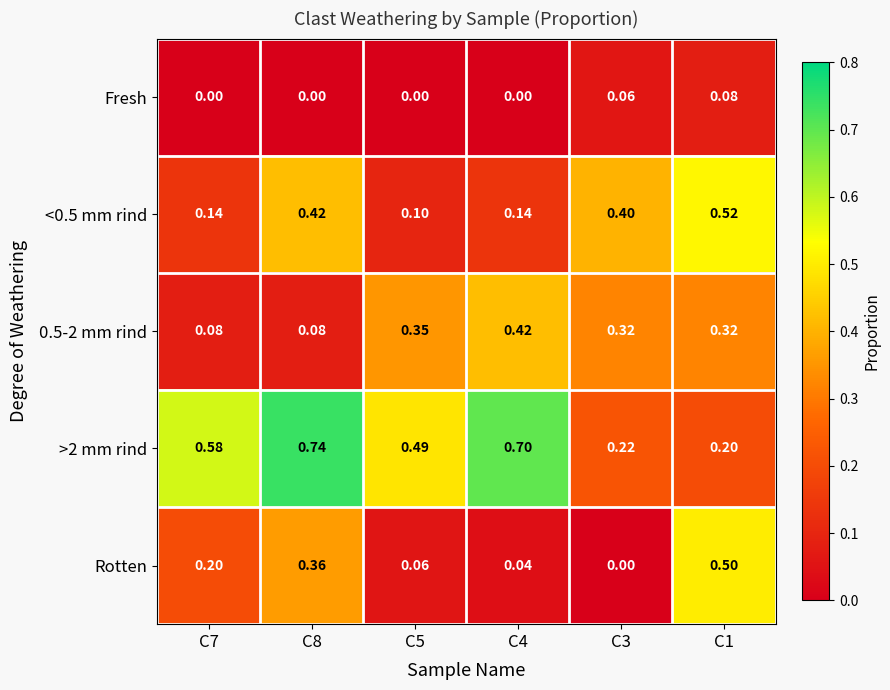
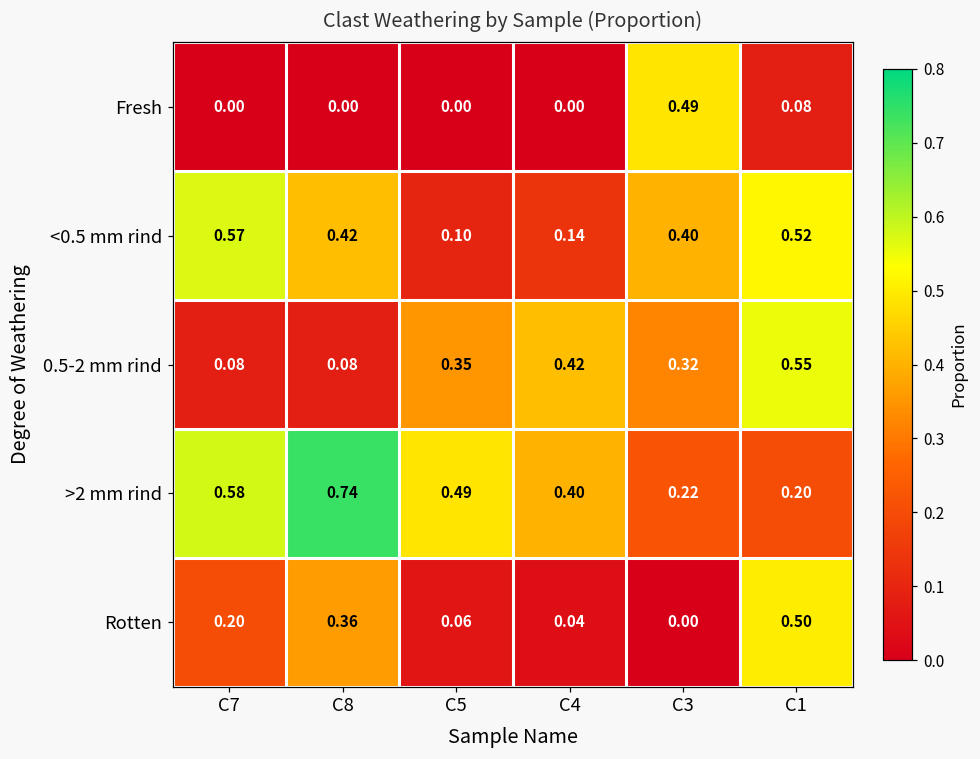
Fresh, C3: 0.06 -> 0.49
<0.5 mm rind, C7: 0.14 -> 0.57
0.5-2 mm rind, C1: 0.32 -> 0.55
>2 mm rind, C4: 0.70 -> 0.40
